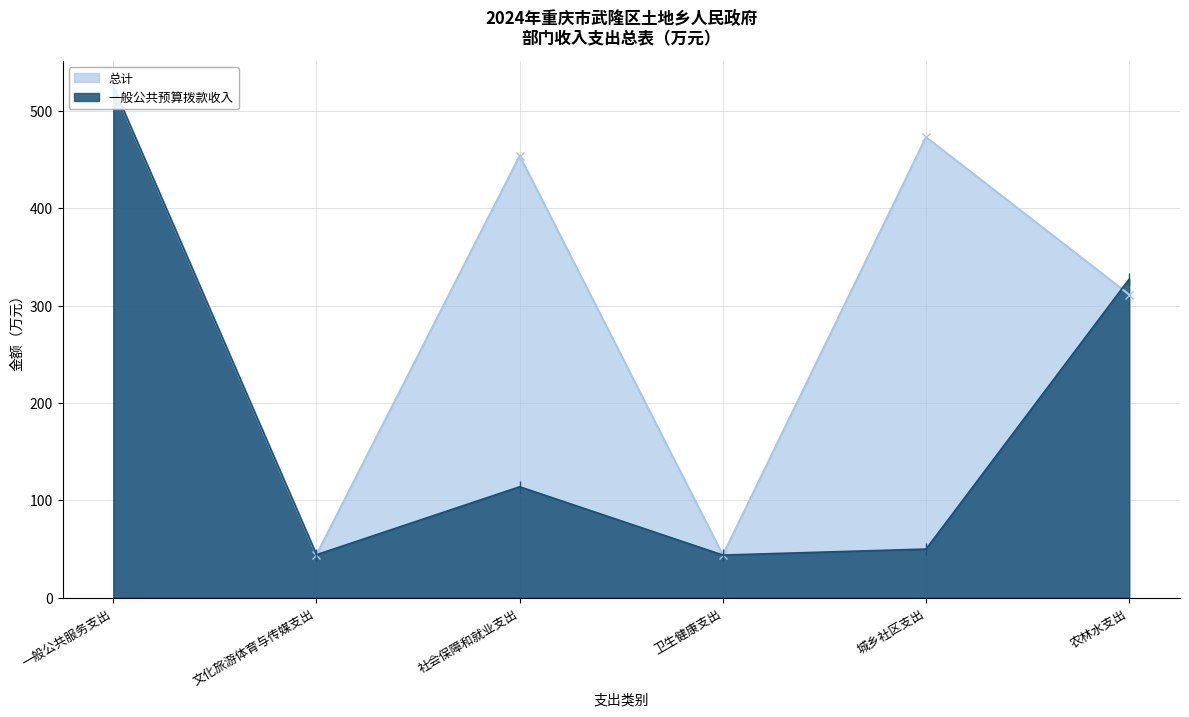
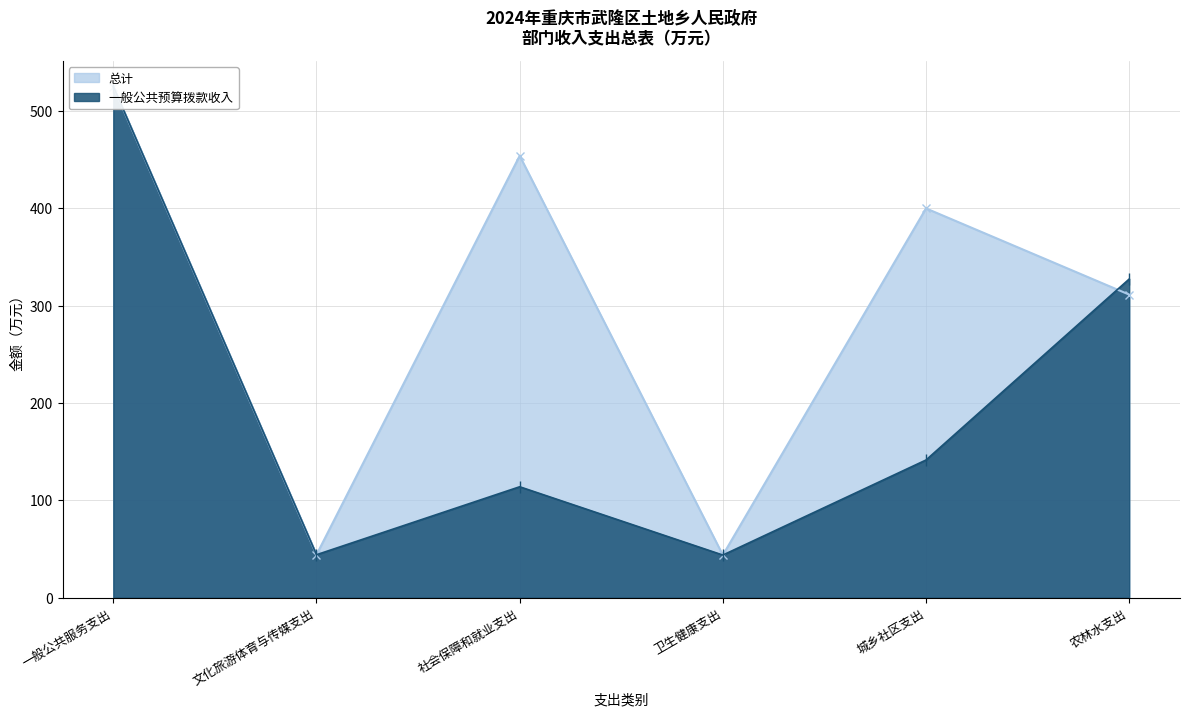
总计, 城乡社区支出: 470 -> 400
一般公共预算拨款收入, 城乡社区支出: 50 -> 140
